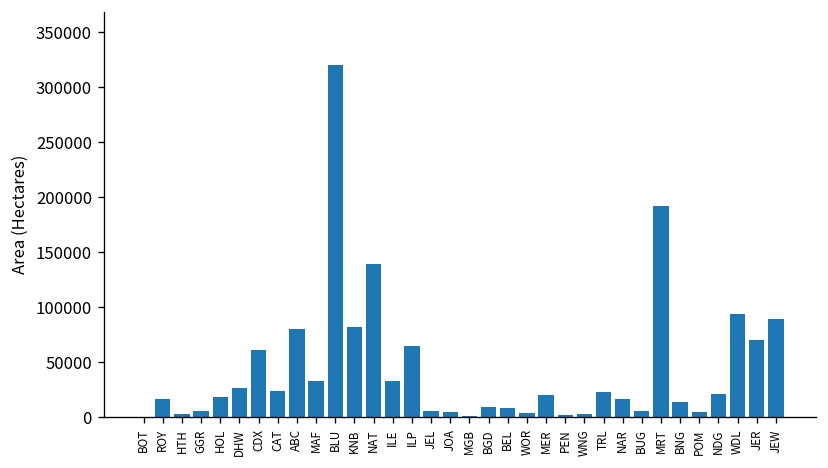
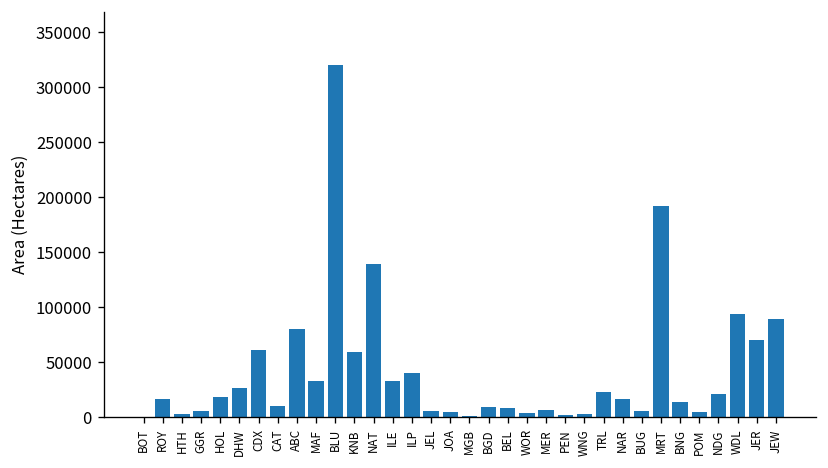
CAT: 20000 -> 10000
KNB: 80000 -> 60000
ILP: 70000 -> 40000
MER: 20000 -> 10000
